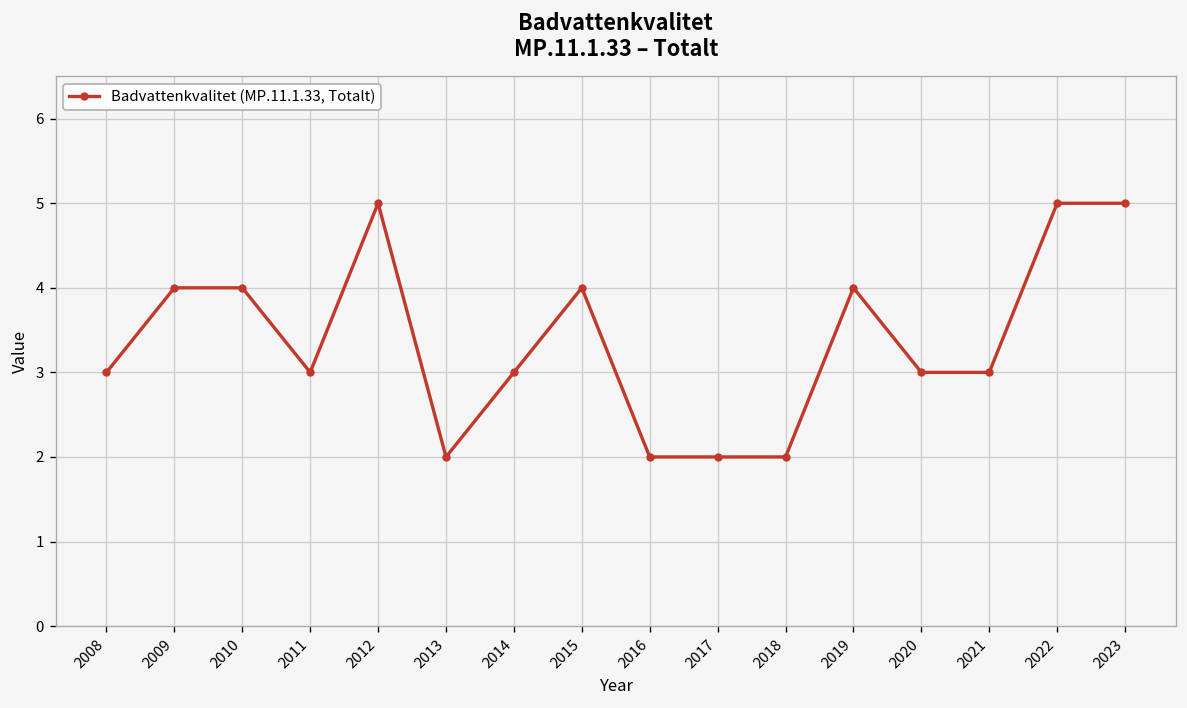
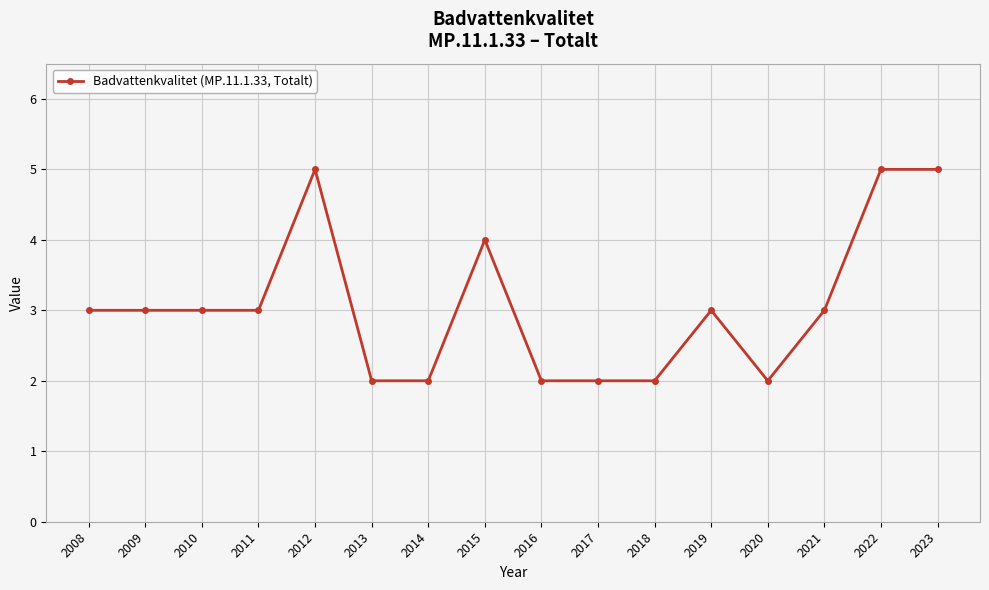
2009: 4 -> 3
2010: 4 -> 3
2014: 3 -> 2
2019: 4 -> 3
2020: 3 -> 2
